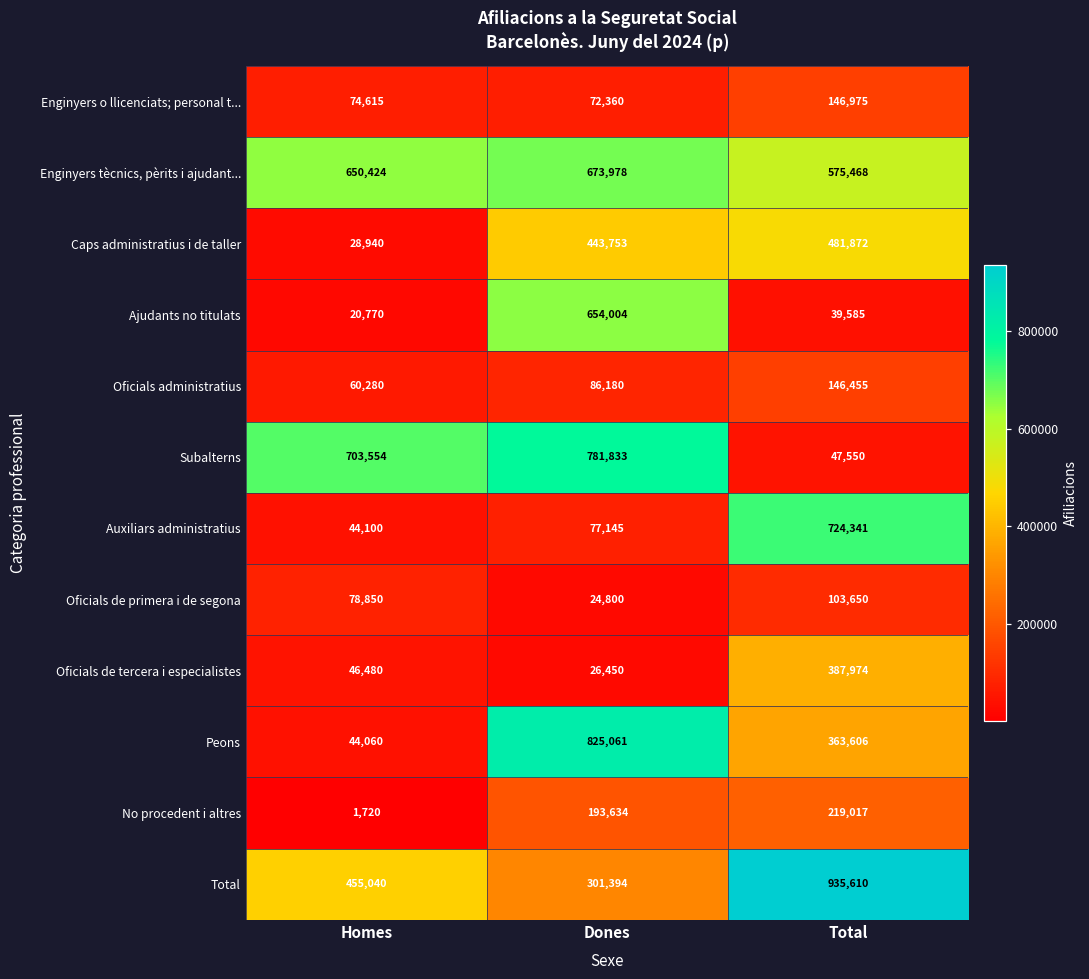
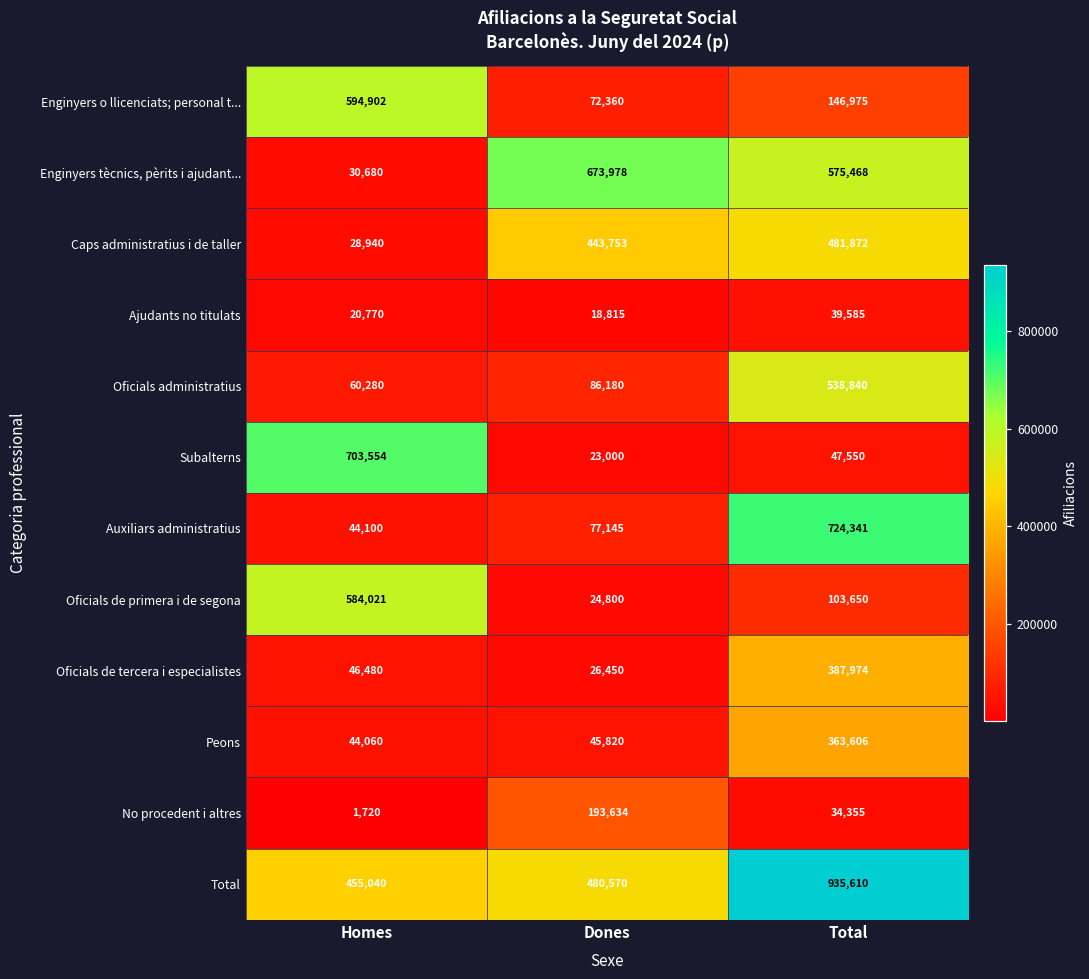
Enginyers o llicenciats; personal t..., Homes: 74,615 -> 594,902
Enginyers tècnics, pèrits i ajudant..., Homes: 650,424 -> 30,680
Ajudants no titulats, Dones: 654,004 -> 18,815
Oficials administratius, Total: 146,455 -> 538,840
Subalterns, Dones: 781,833 -> 23,000
Oficials de primera i de segona, Homes: 78,850 -> 584,021
Peons, Dones: 825,061 -> 45,820
No procedent i altres, Total: 219,017 -> 34,355
Total, Dones: 301,394 -> 480,570
